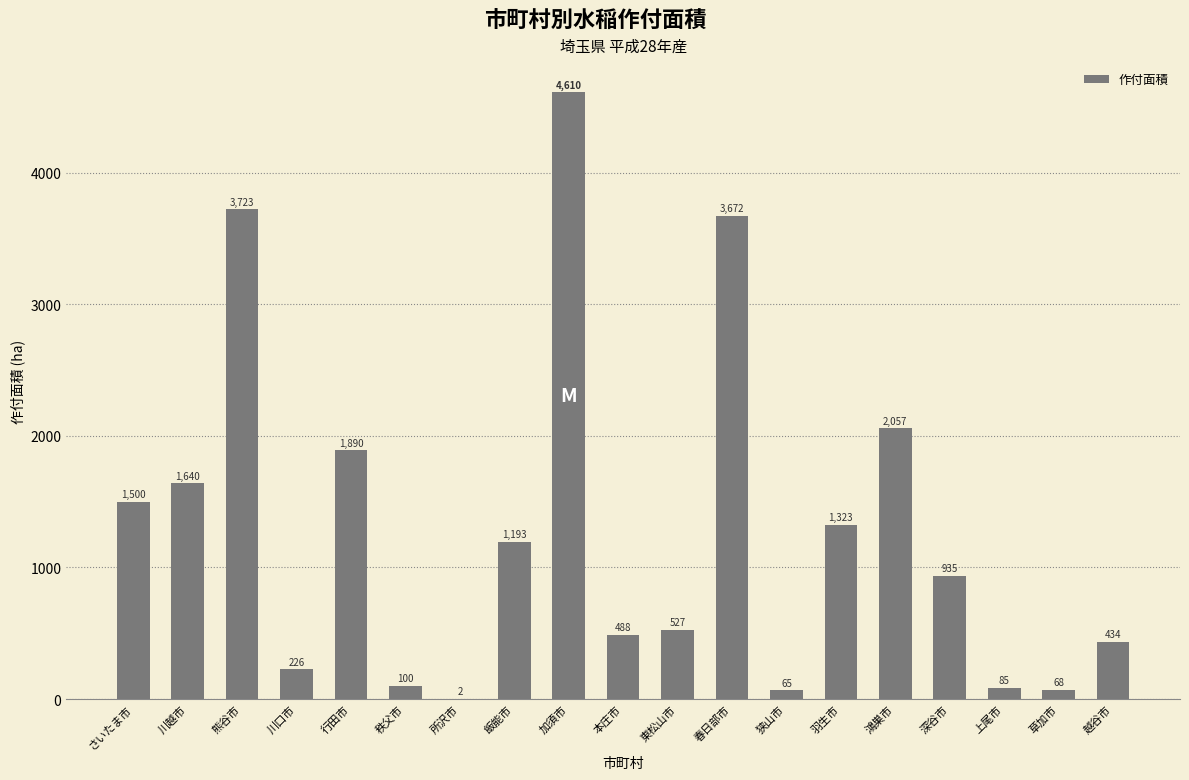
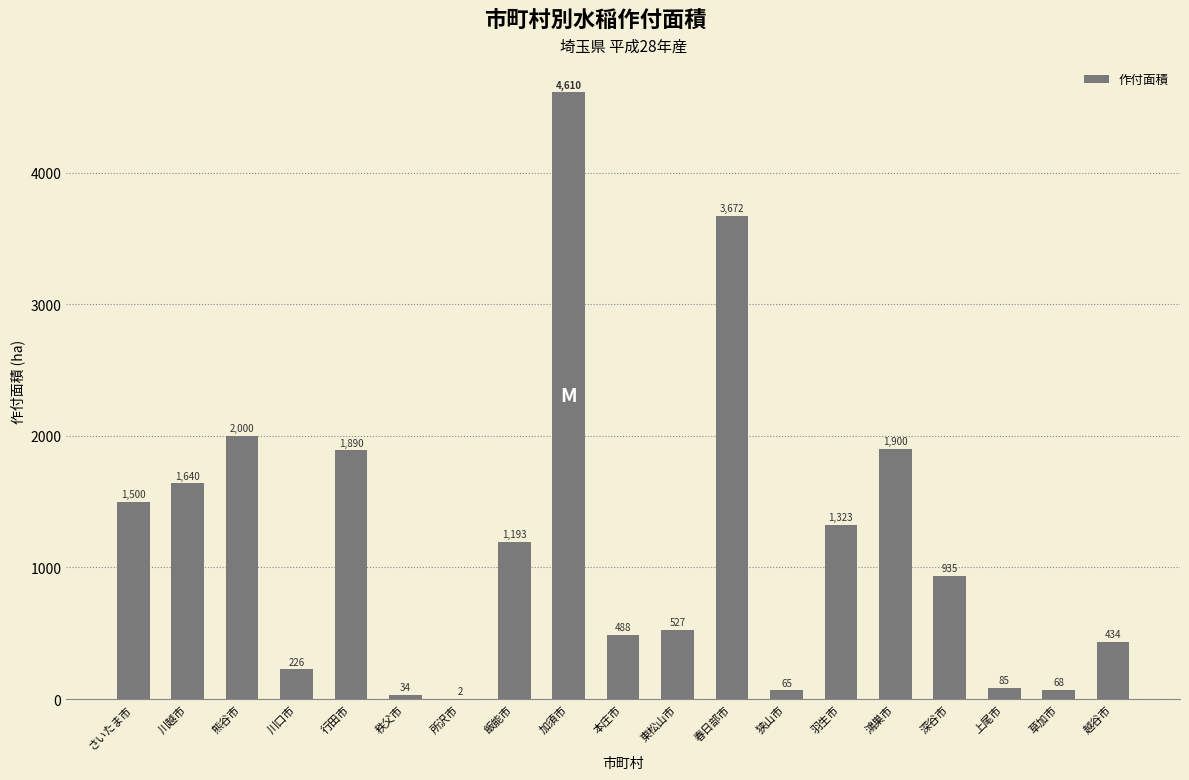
熊谷市: 3,723 -> 2,000
秩父市: 100 -> 34
鴻巣市: 2,057 -> 1,900
